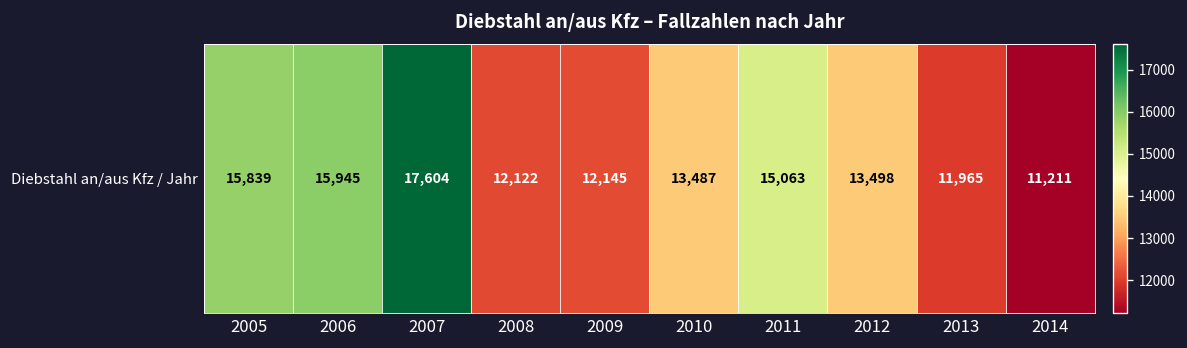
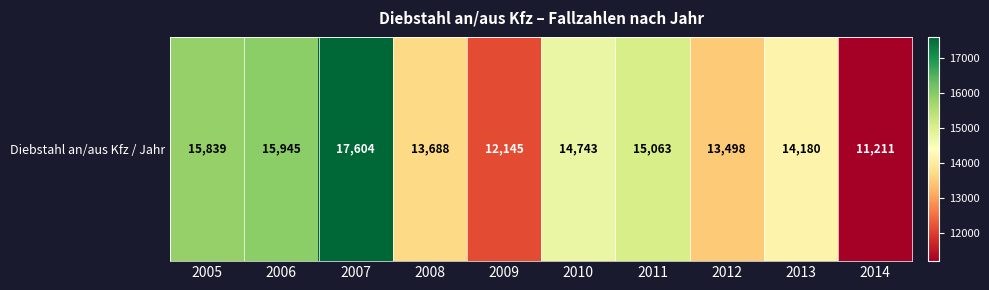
Diebstahl an/aus Kfz / Jahr, 2008: 12,122 -> 13,688
Diebstahl an/aus Kfz / Jahr, 2010: 13,487 -> 14,743
Diebstahl an/aus Kfz / Jahr, 2013: 11,965 -> 14,180
